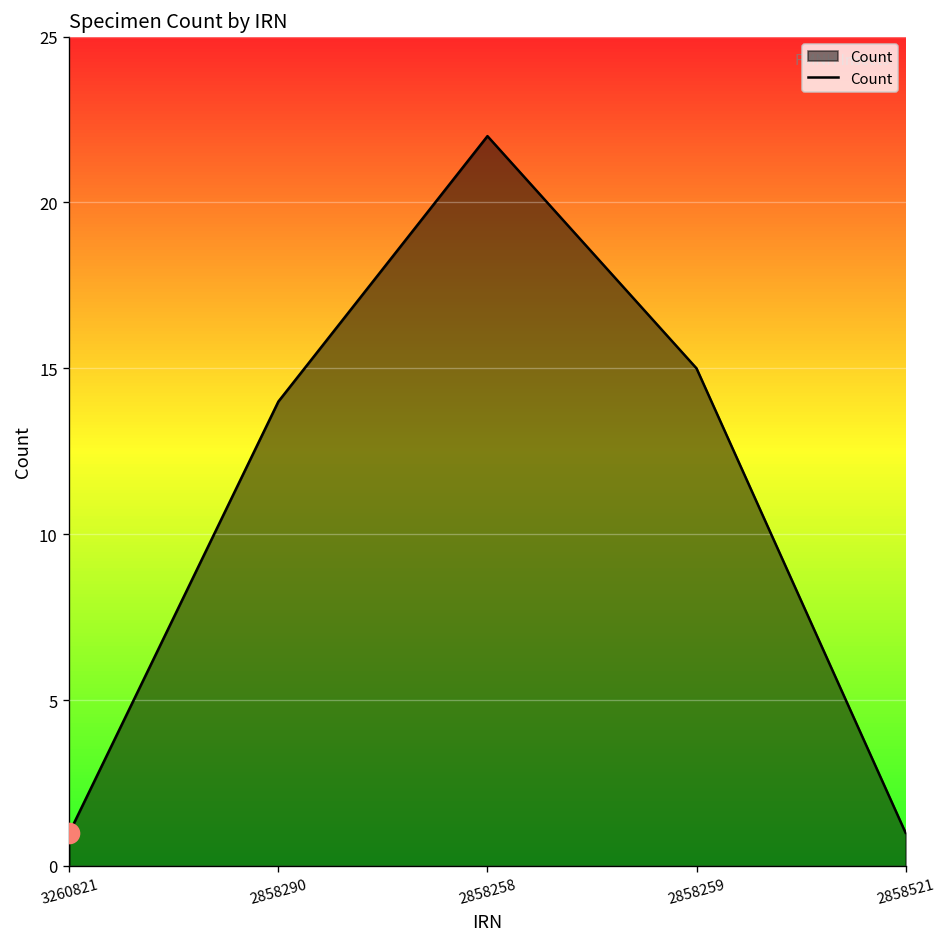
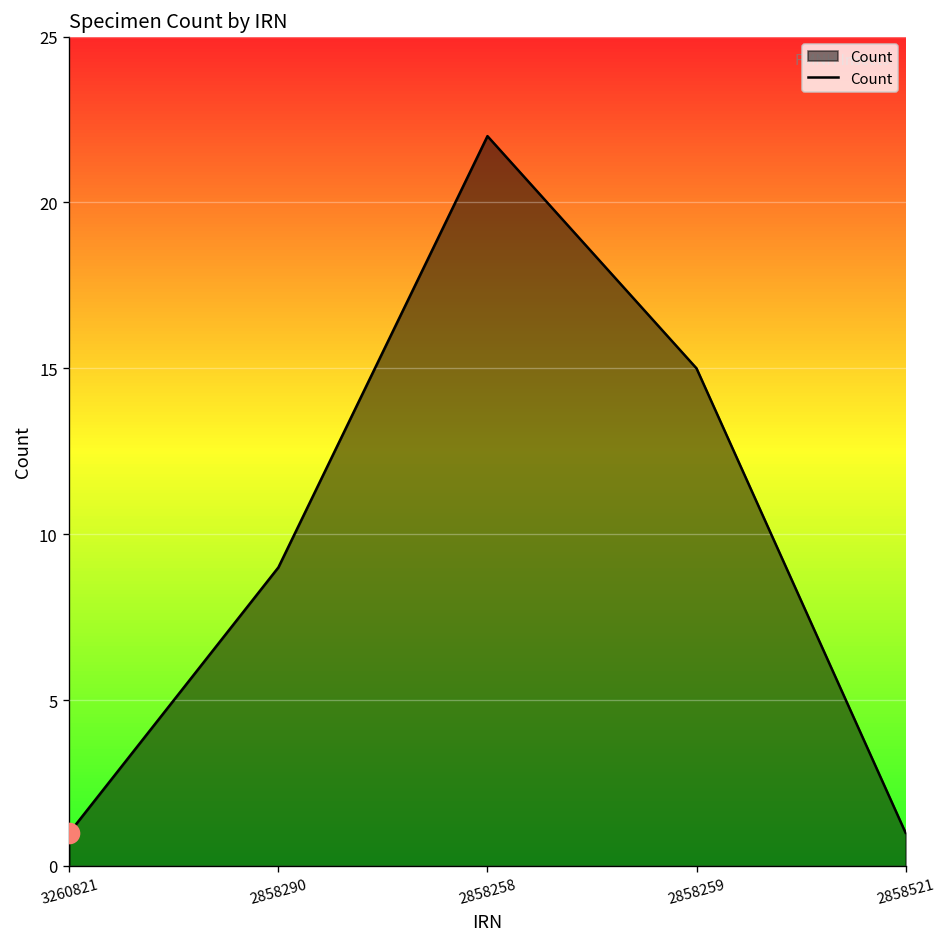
Count, 2858290: 14 -> 9
